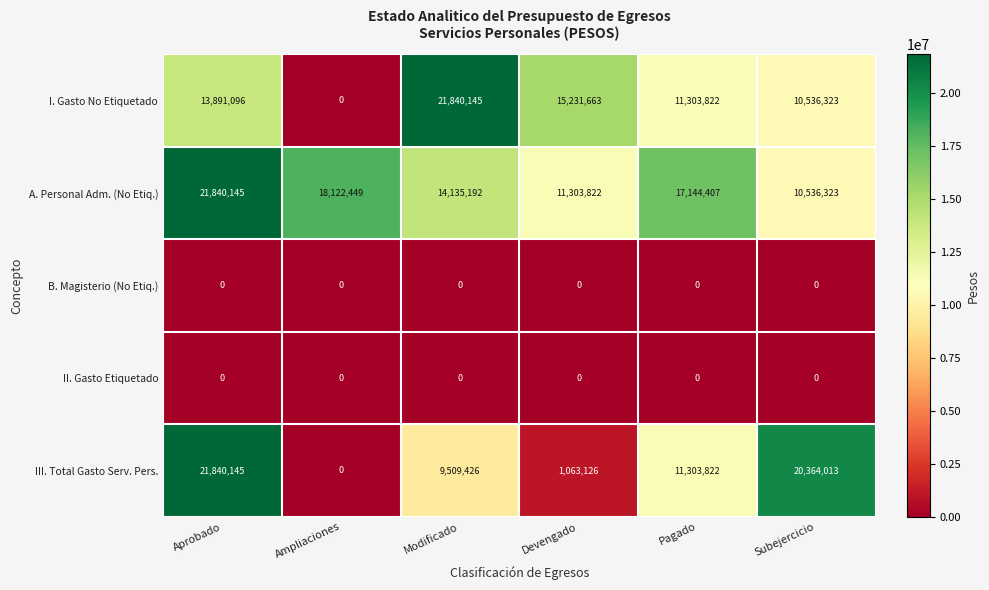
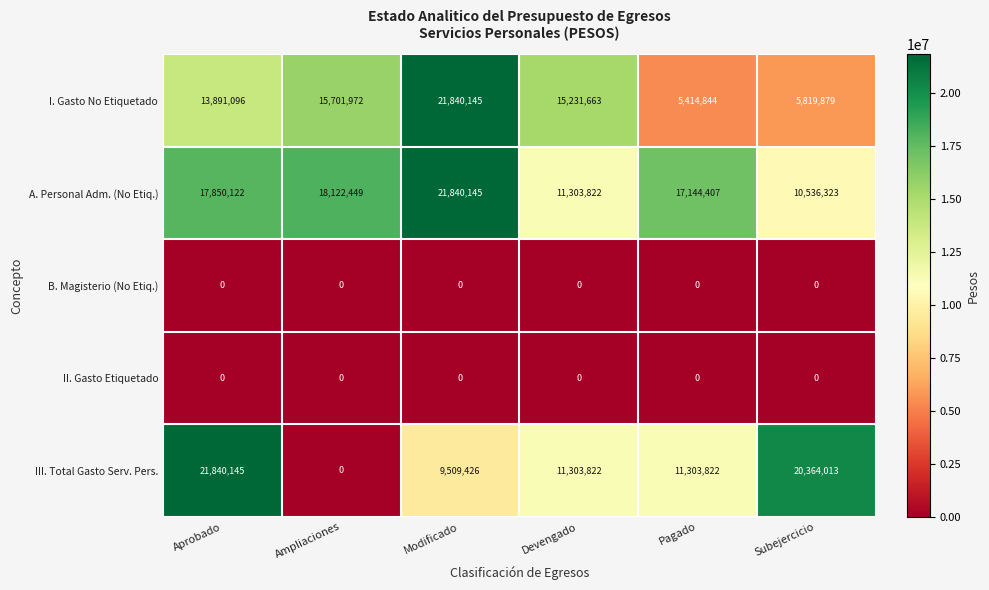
I. Gasto No Etiquetado, Ampliaciones: 0 -> 15,701,972
I. Gasto No Etiquetado, Pagado: 11,303,822 -> 5,414,844
I. Gasto No Etiquetado, Subejercicio: 10,536,323 -> 5,819,879
A. Personal Adm. (No Etiq.), Aprobado: 21,840,145 -> 17,850,122
A. Personal Adm. (No Etiq.), Modificado: 14,135,192 -> 21,840,145
III. Total Gasto Serv. Pers., Devengado: 1,063,126 -> 11,303,822
